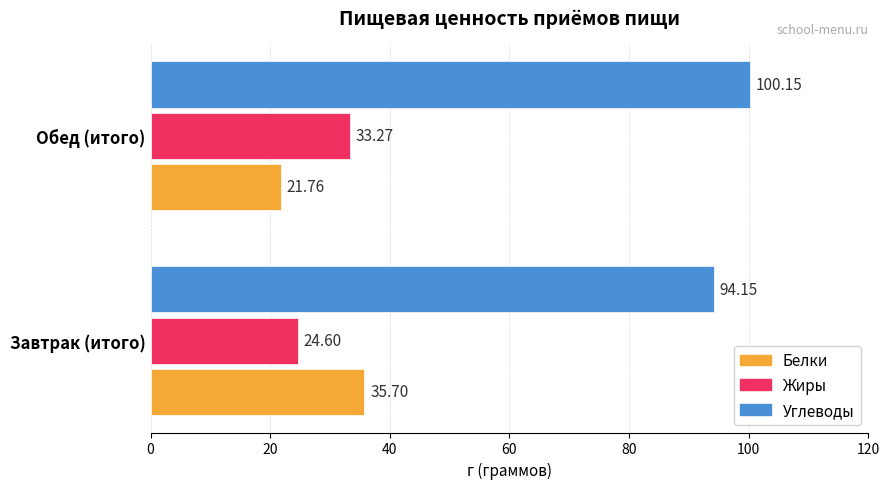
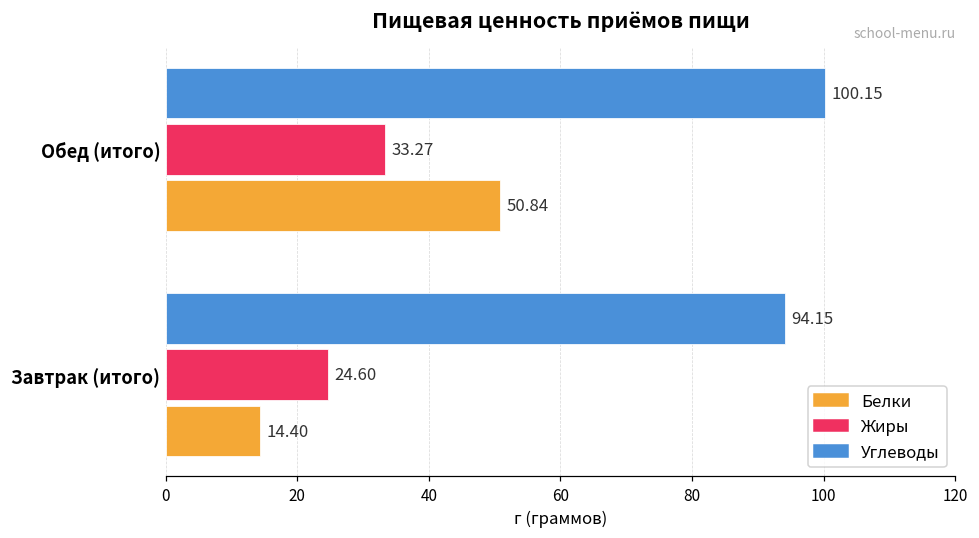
Белки, Обед (итого): 21.76 -> 50.84
Белки, Завтрак (итого): 35.70 -> 14.40
